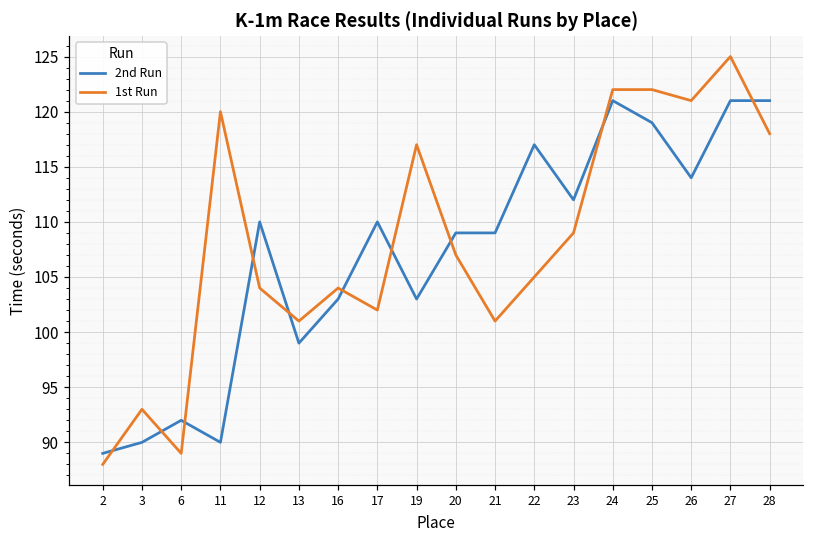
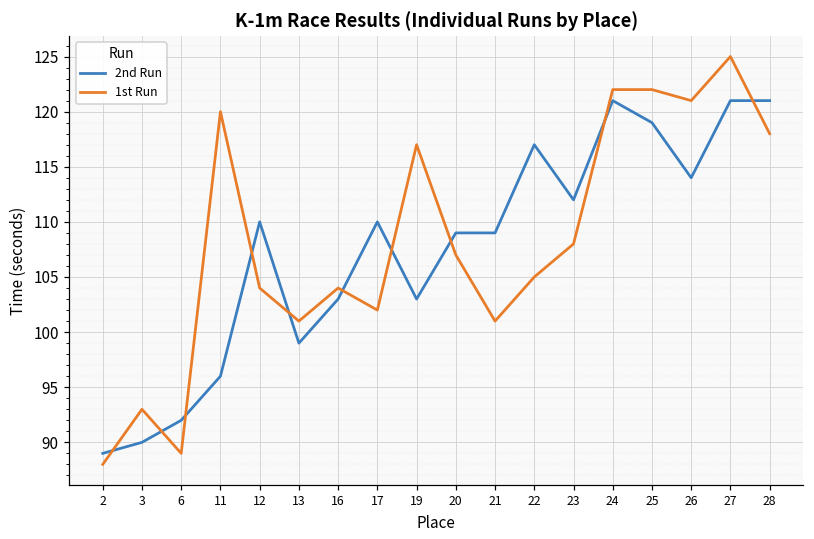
2nd Run, 11: 90 -> 96
1st Run, 23: 109 -> 108
